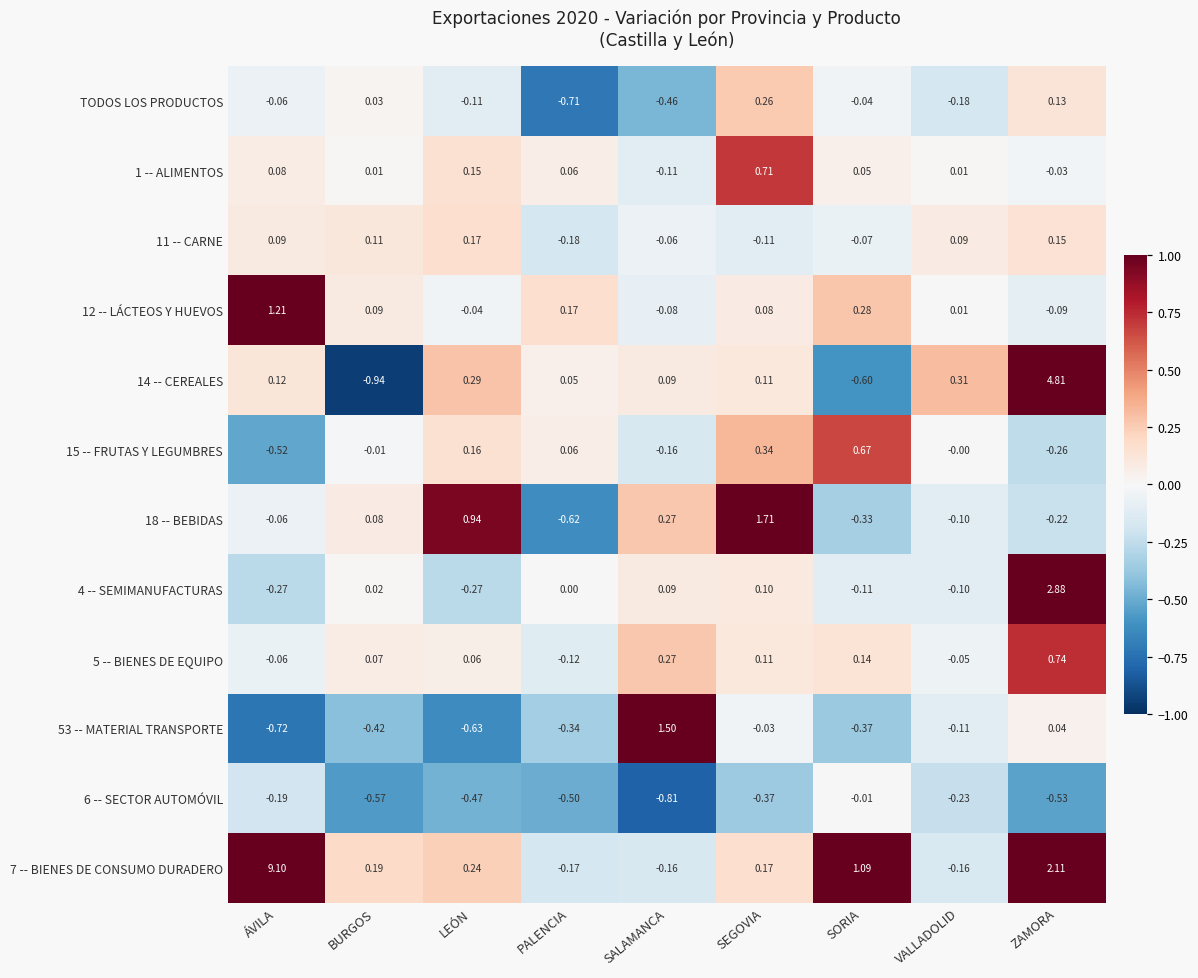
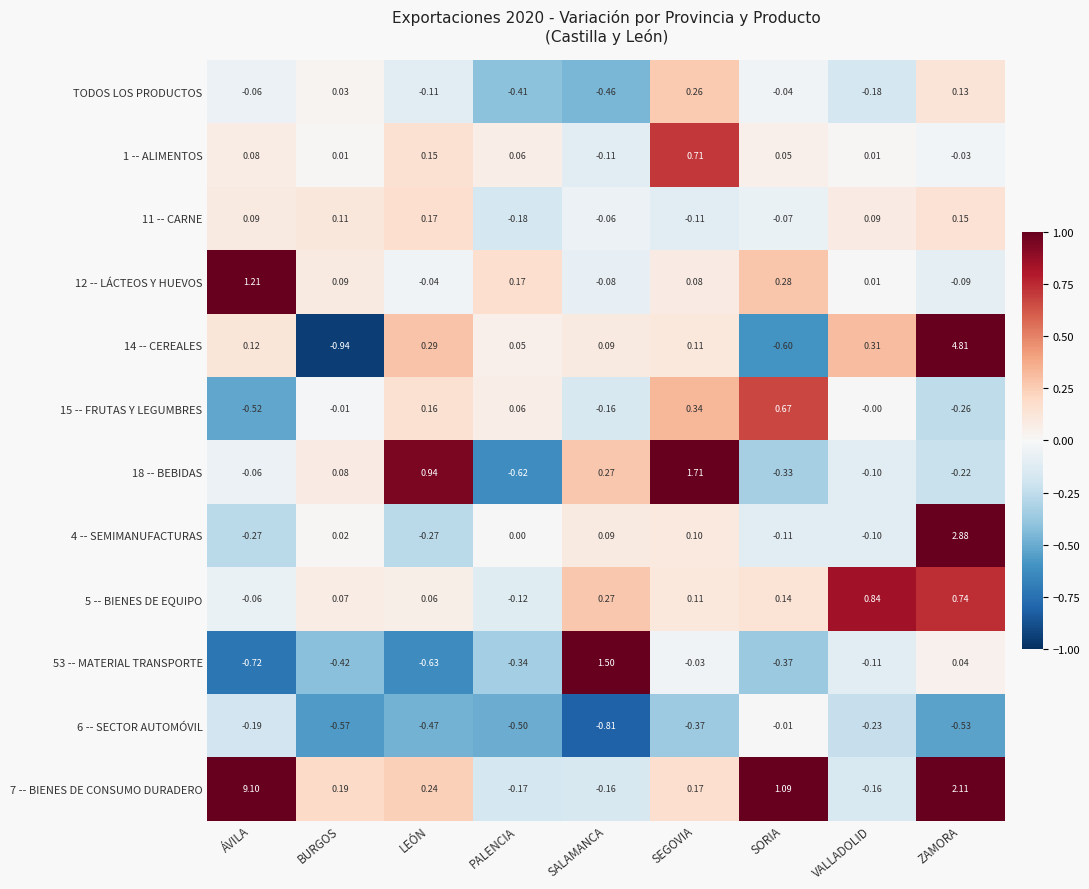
TODOS LOS PRODUCTOS, PALENCIA: -0.71 -> -0.41
5 -- BIENES DE EQUIPO, VALLADOLID: -0.05 -> 0.84
